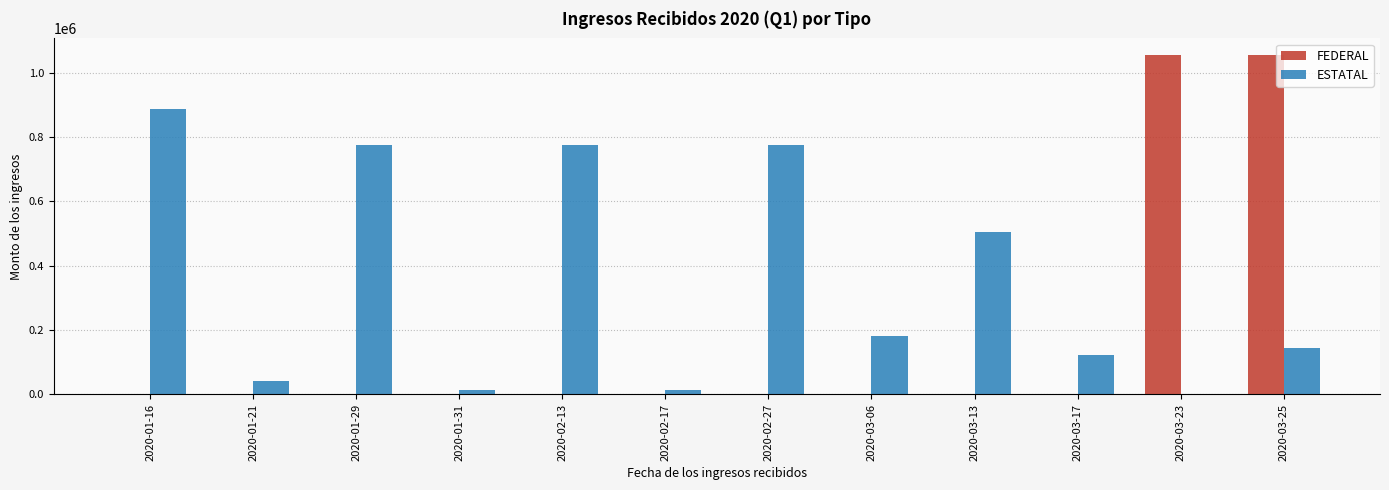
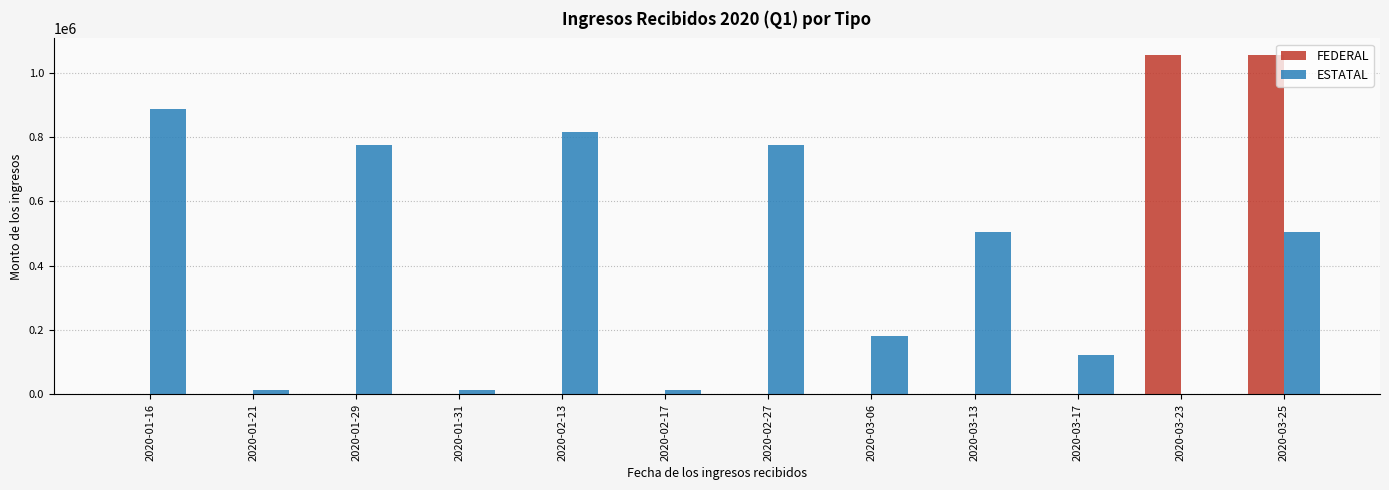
ESTATAL, 2020-01-21: 40000 -> 10000
ESTATAL, 2020-02-13: 780000 -> 810000
ESTATAL, 2020-03-25: 150000 -> 500000
